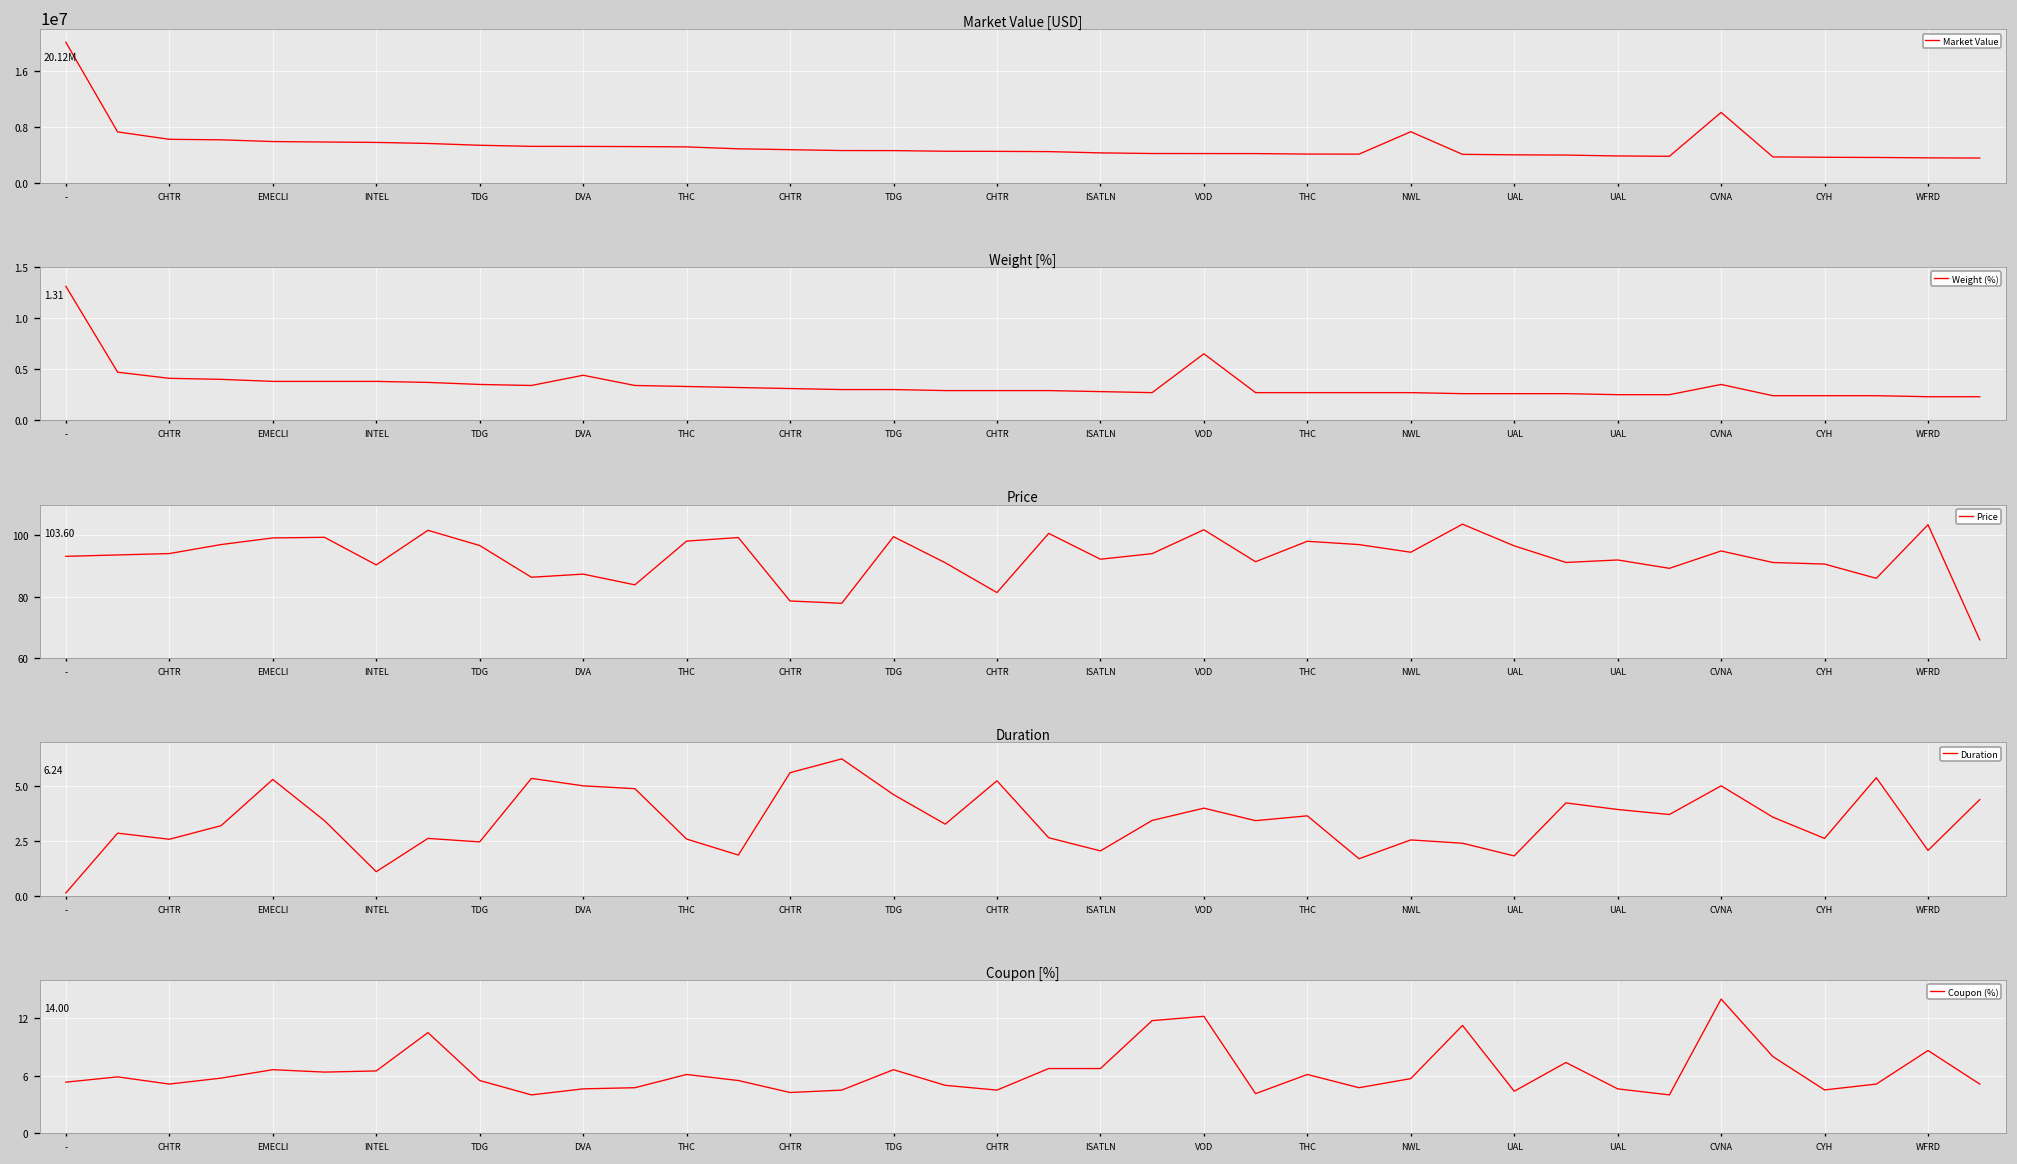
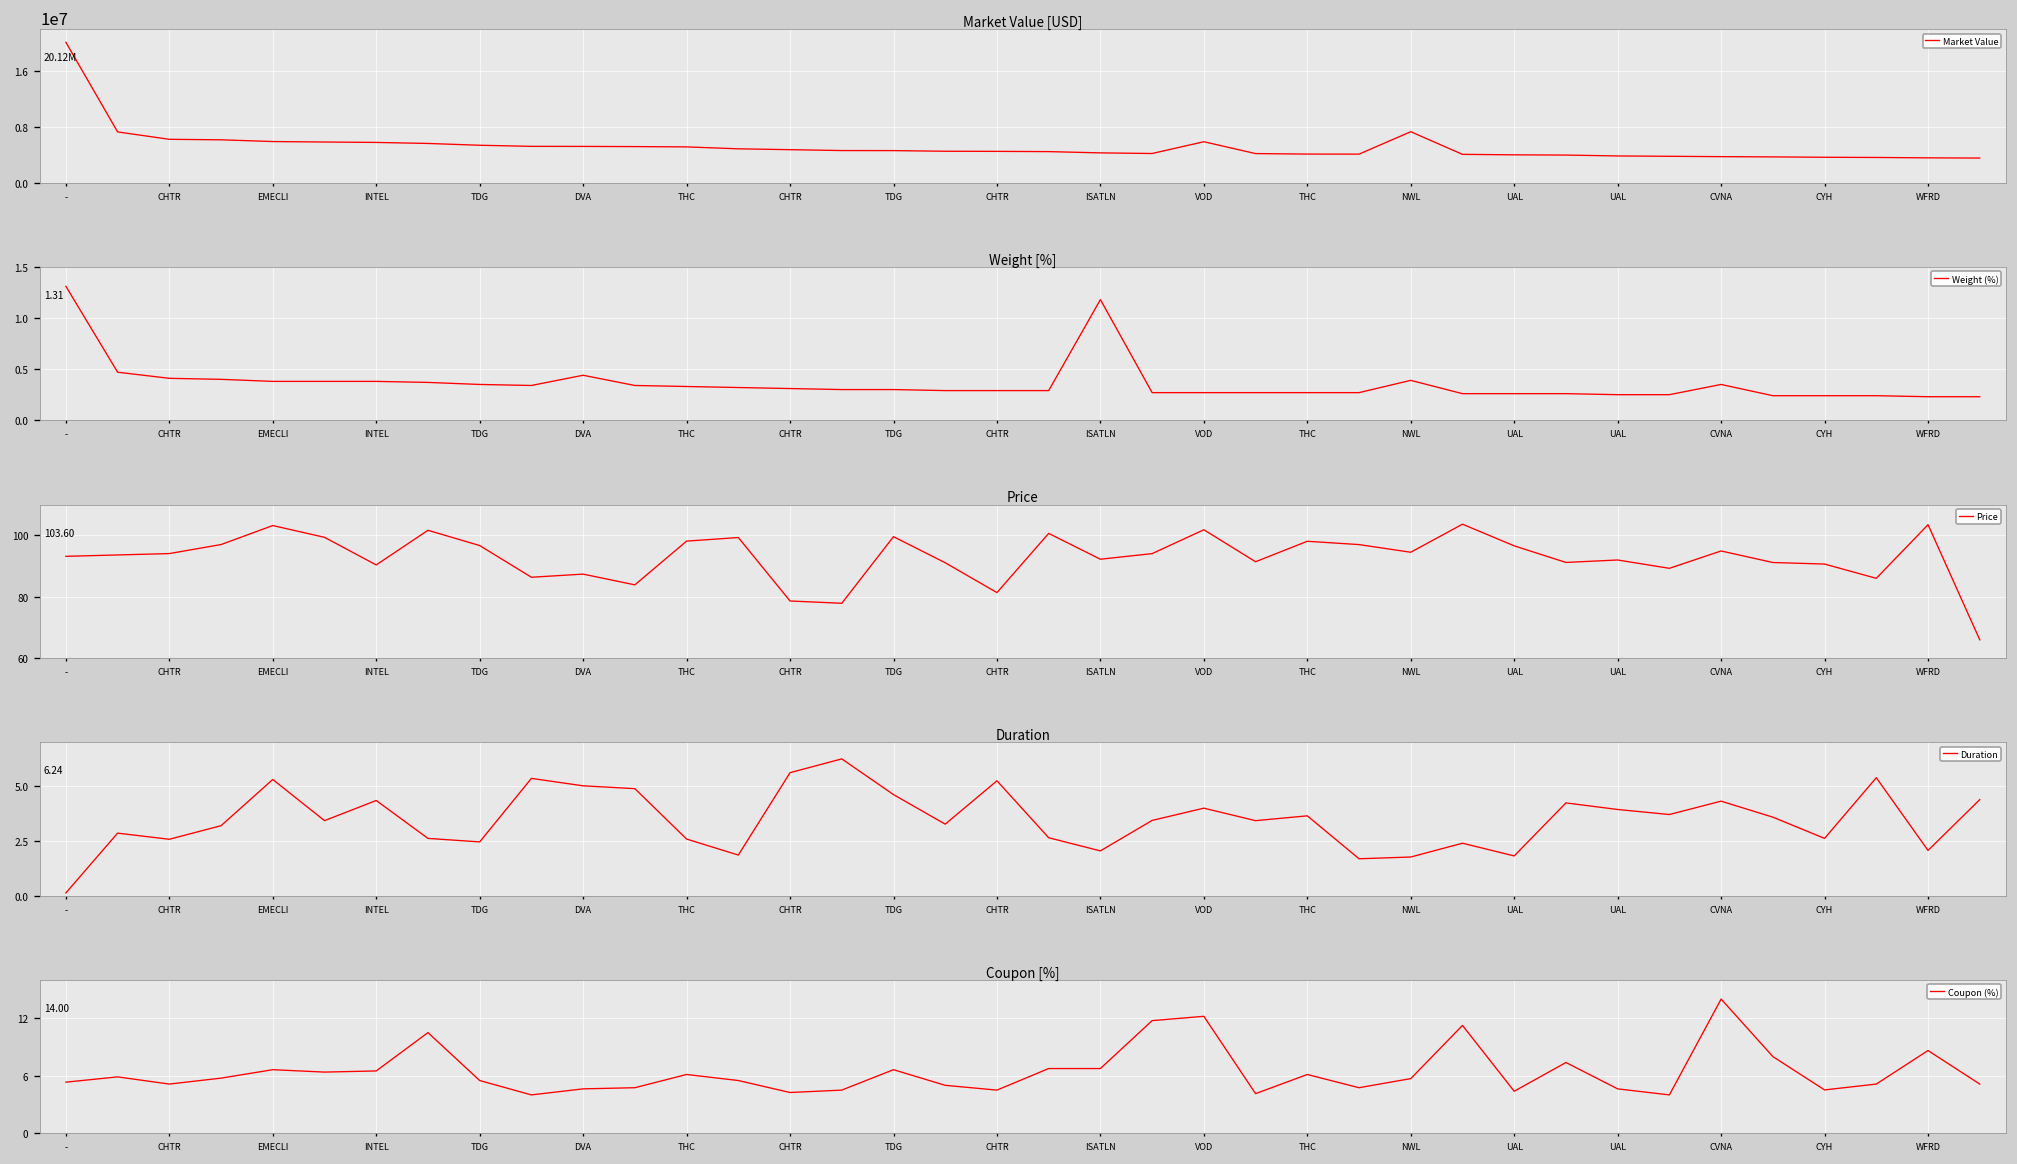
Market Value [USD], VOD: 4000000 -> 6000000
Market Value [USD], CVNA: 10000000 -> 4000000
Weight [%], ISATLN: 0.3 -> 1.2
Weight [%], VOD: 0.7 -> 0.3
Weight [%], NWL: 0.3 -> 0.4
Price, EMECLI: 99 -> 103
Duration, INTEL: 1.1 -> 4.3
Duration, NWL: 2.5 -> 1.8
Duration, CVNA: 5.0 -> 4.3
